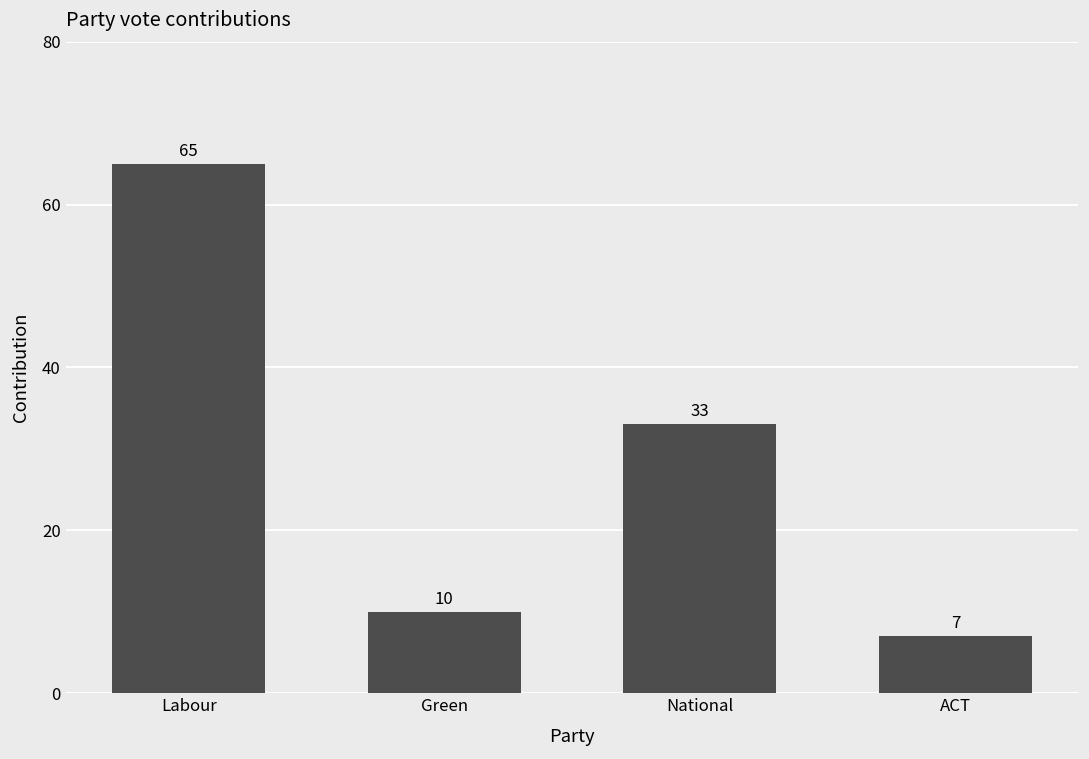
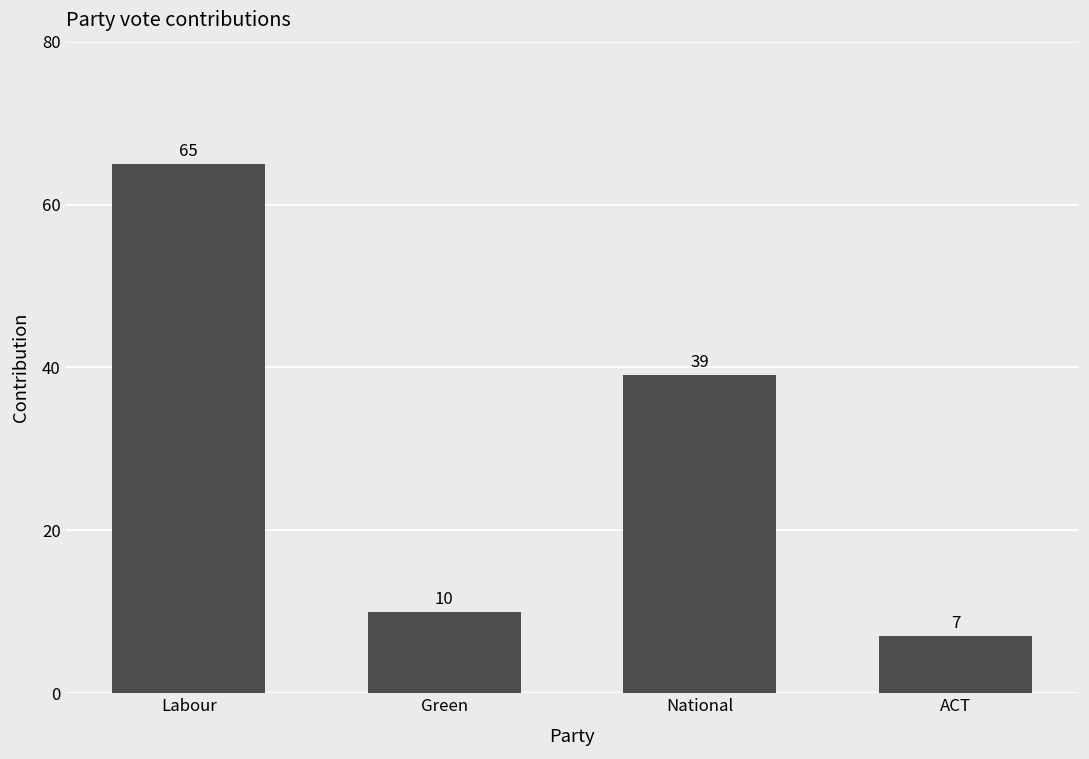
National: 33 -> 39
